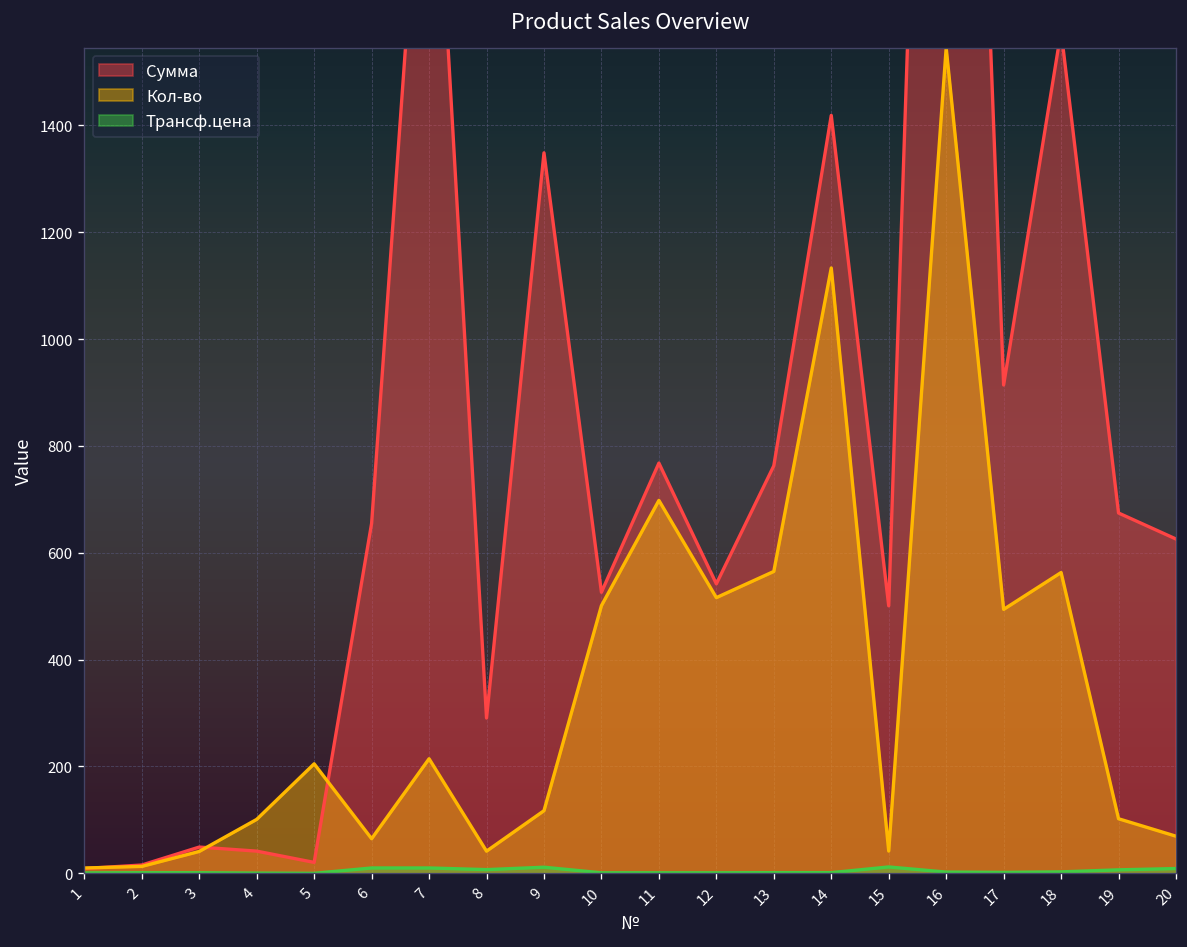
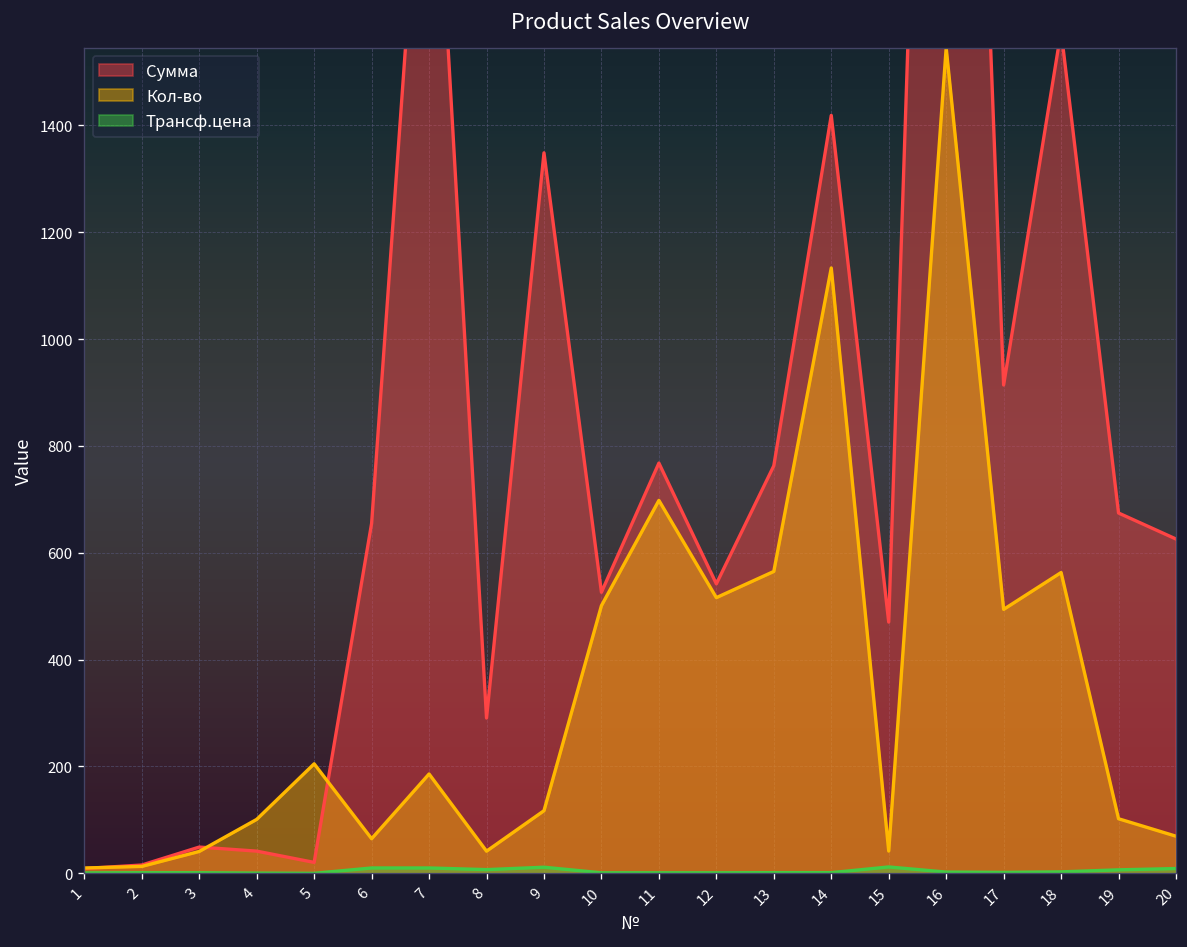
Кол-во, 7: 210 -> 190
Сумма, 15: 500 -> 470
